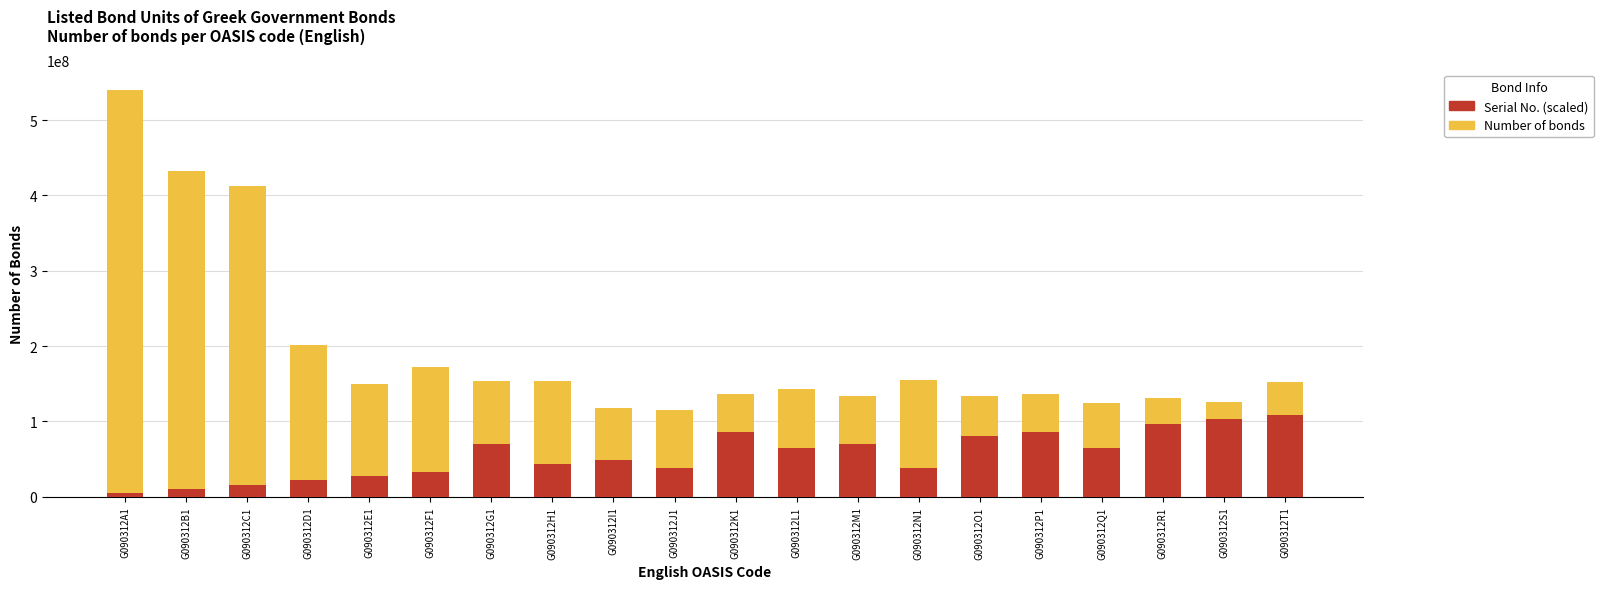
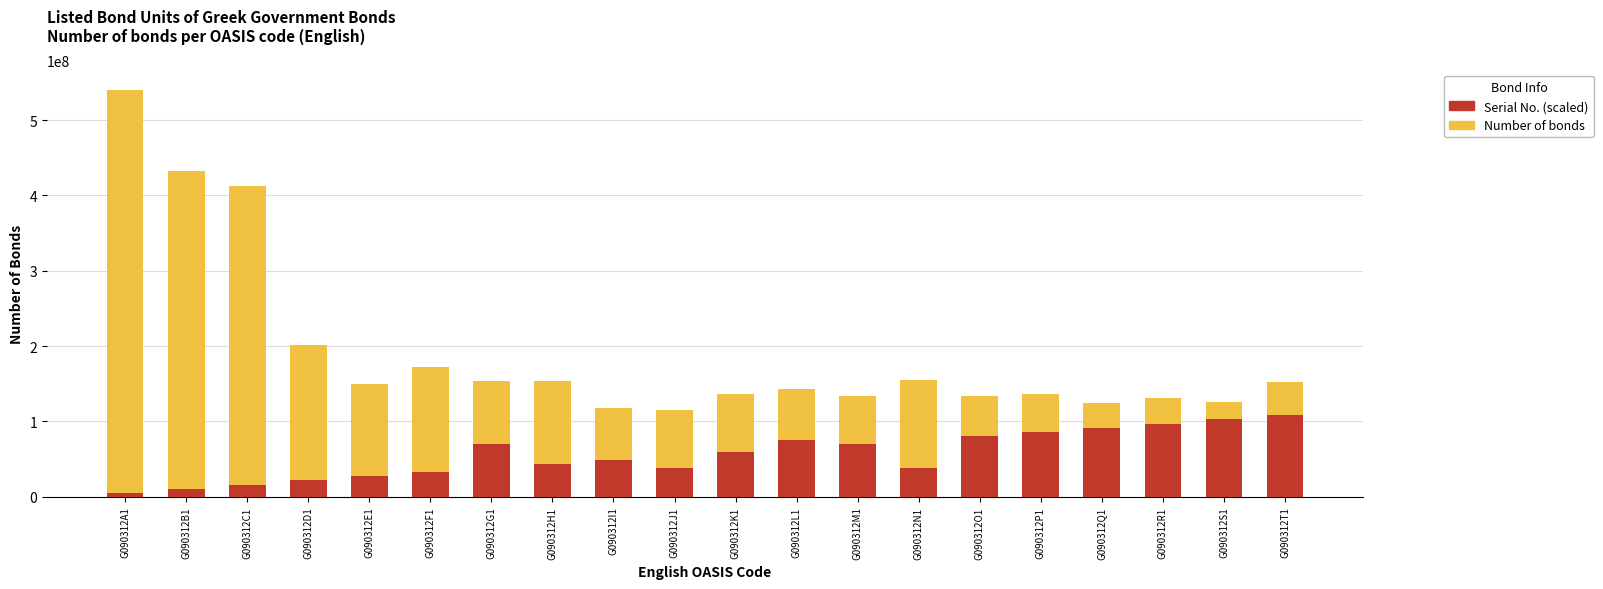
Serial No. (scaled), G090312K1: 90000000 -> 60000000
Serial No. (scaled), G090312L1: 60000000 -> 80000000
Serial No. (scaled), G090312Q1: 60000000 -> 90000000
